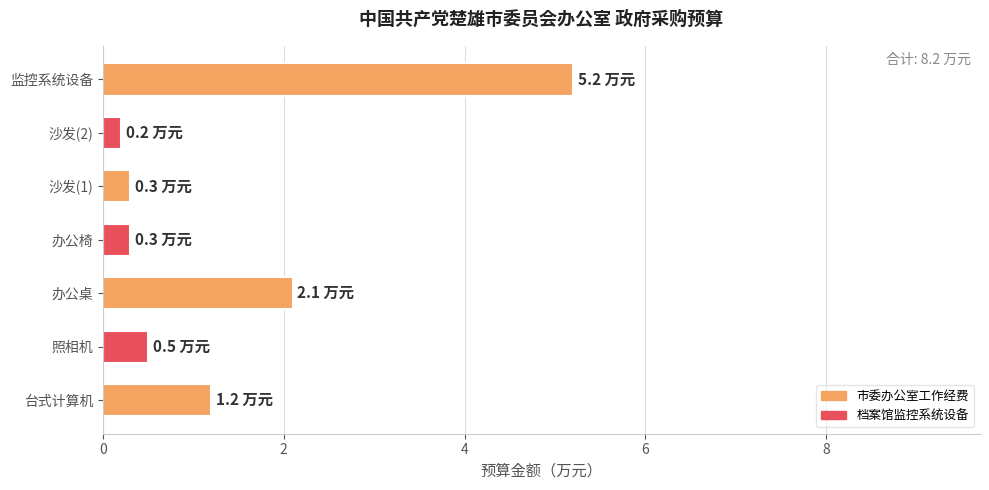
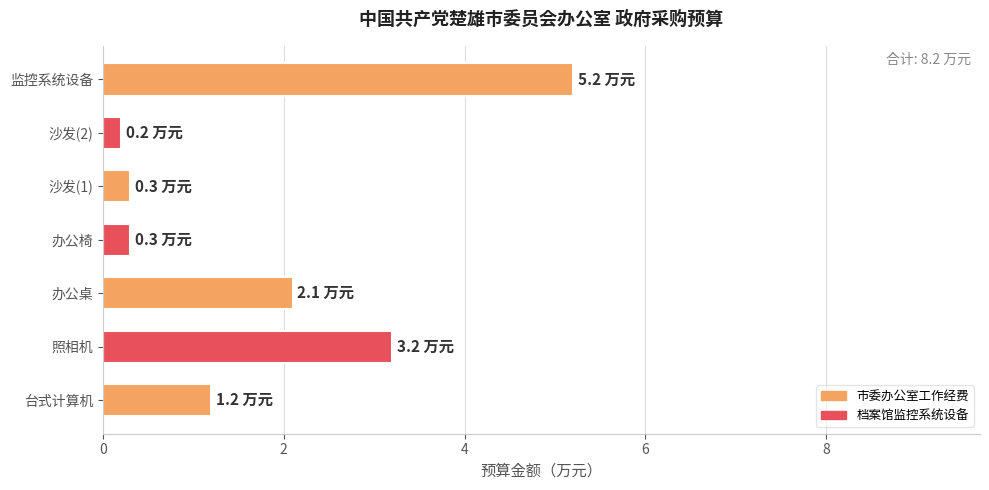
照相机: 0.5 -> 3.2
